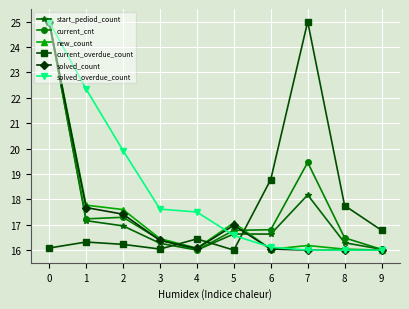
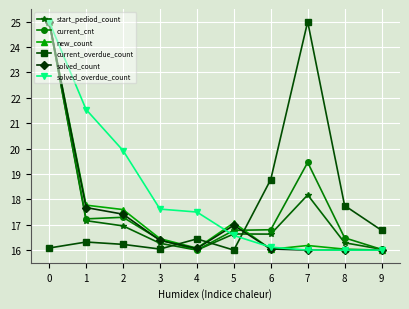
solved_overdue_count, 1: 22.3 -> 21.5
